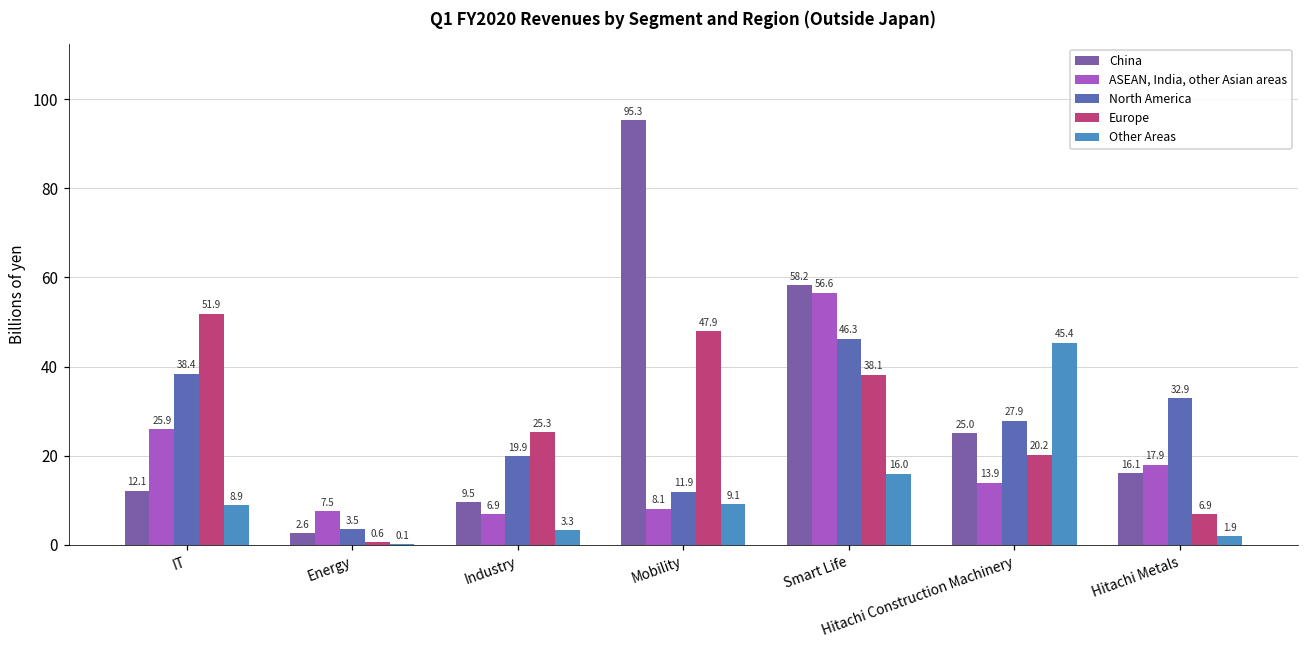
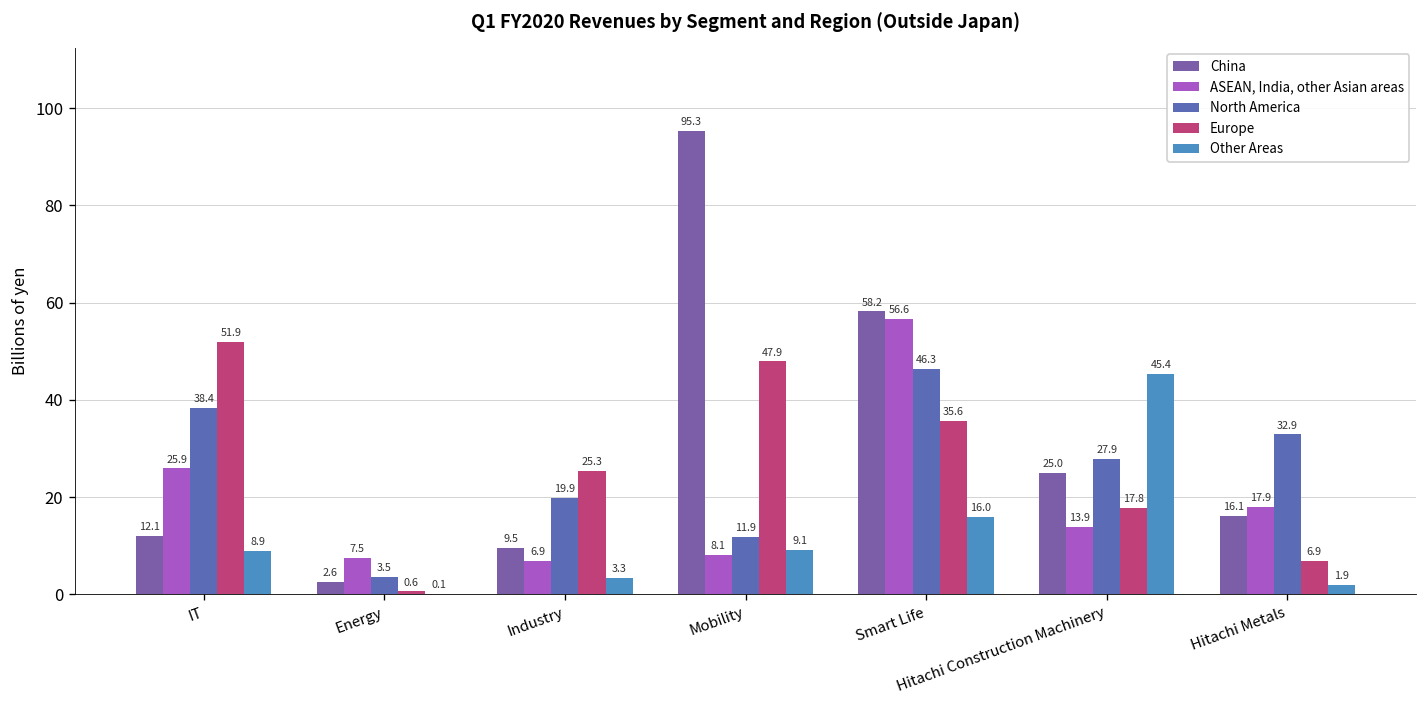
Europe, Smart Life: 38.1 -> 35.6
Europe, Hitachi Construction Machinery: 20.2 -> 17.8
